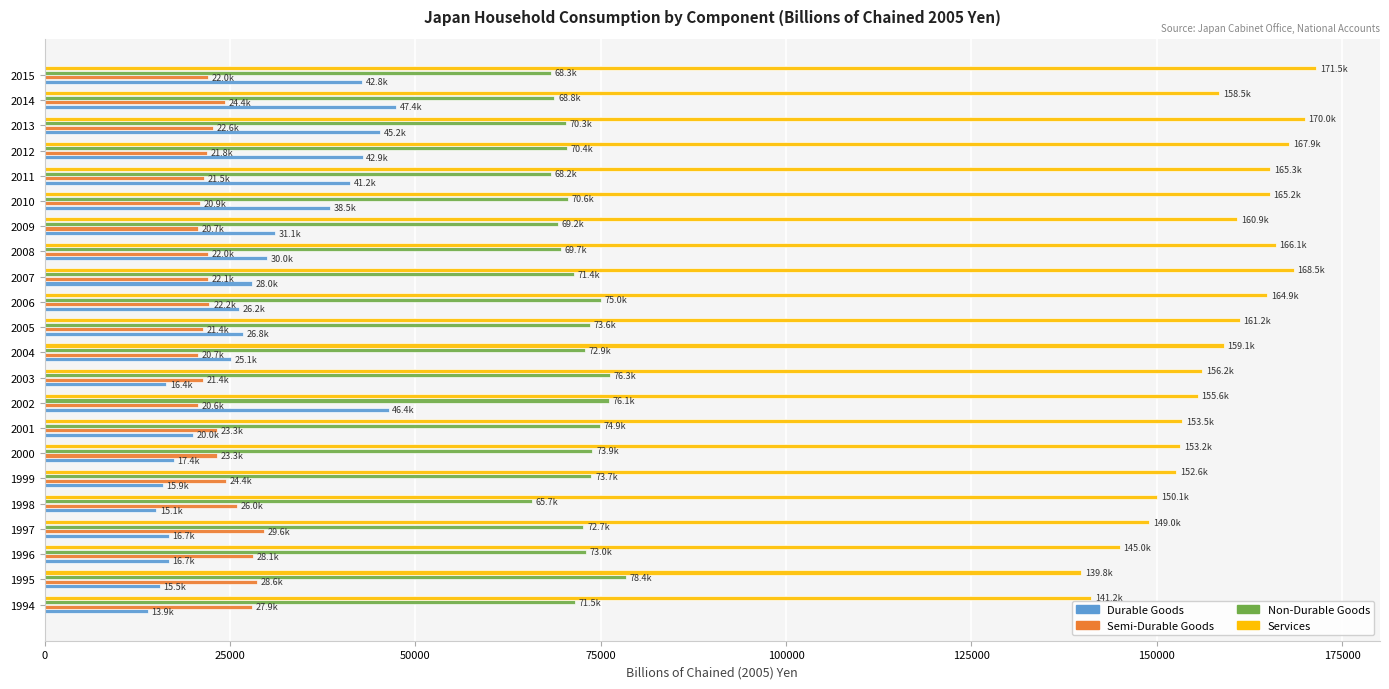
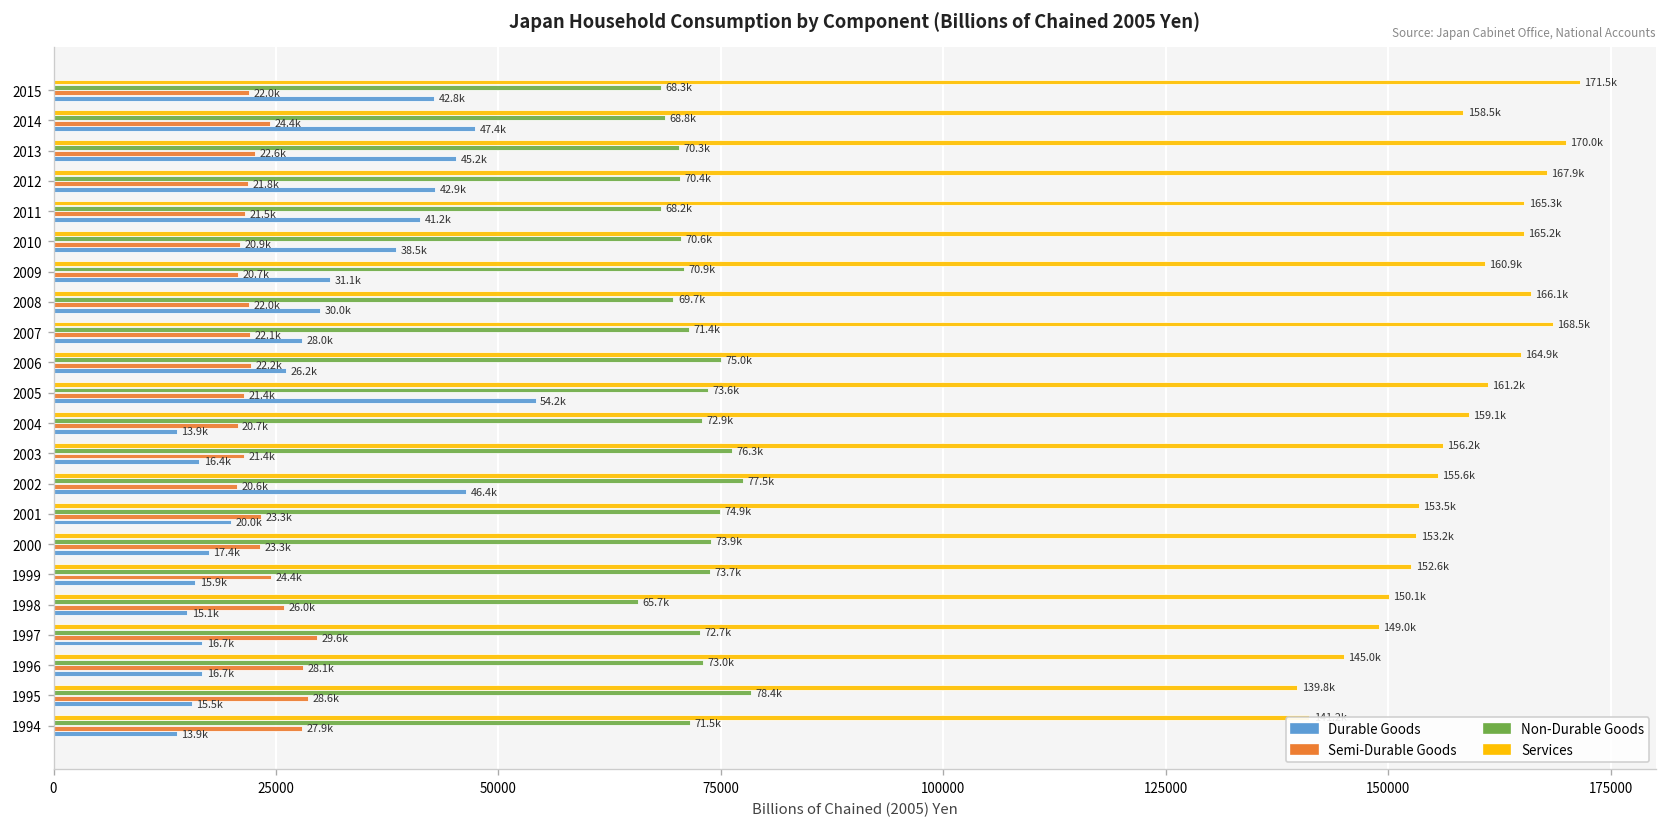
Non-Durable Goods, 2009: 69.2k -> 70.9k
Durable Goods, 2005: 26.8k -> 54.2k
Durable Goods, 2004: 25.1k -> 13.9k
Non-Durable Goods, 2002: 76.1k -> 77.5k
